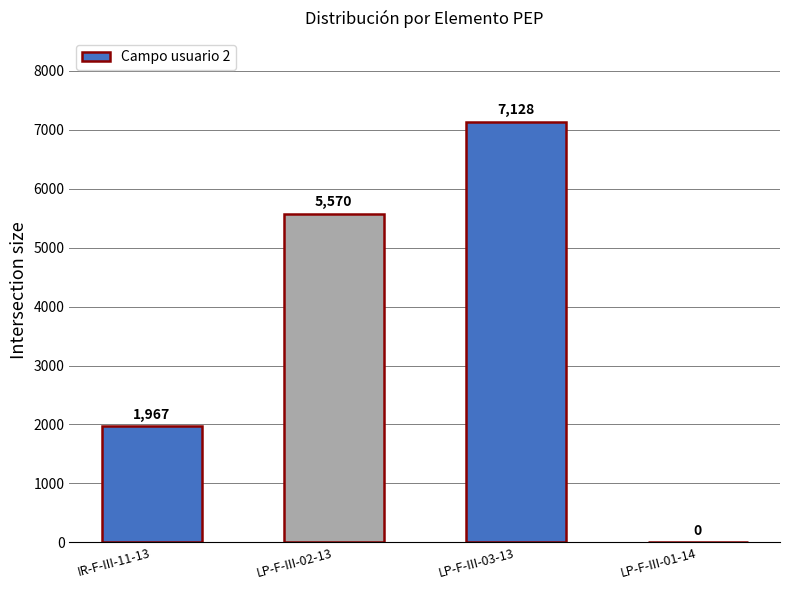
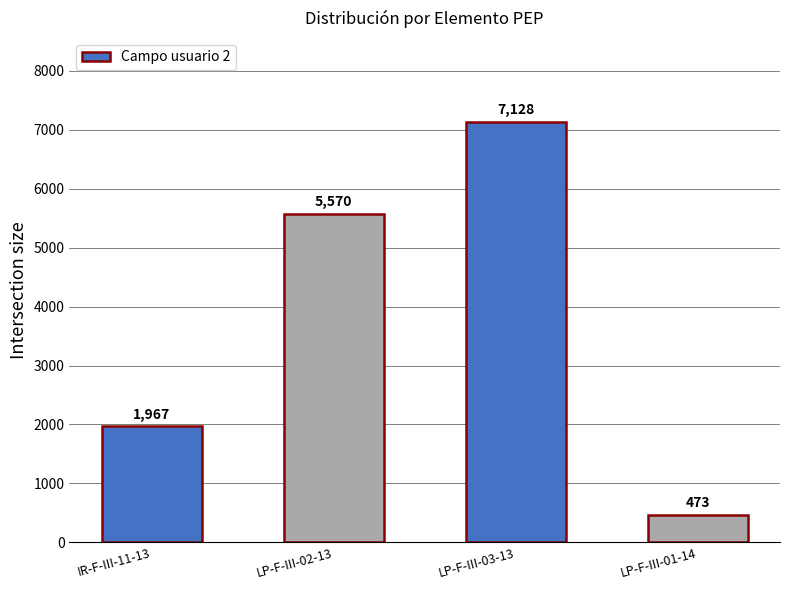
LP-F-III-01-14: 0 -> 473
